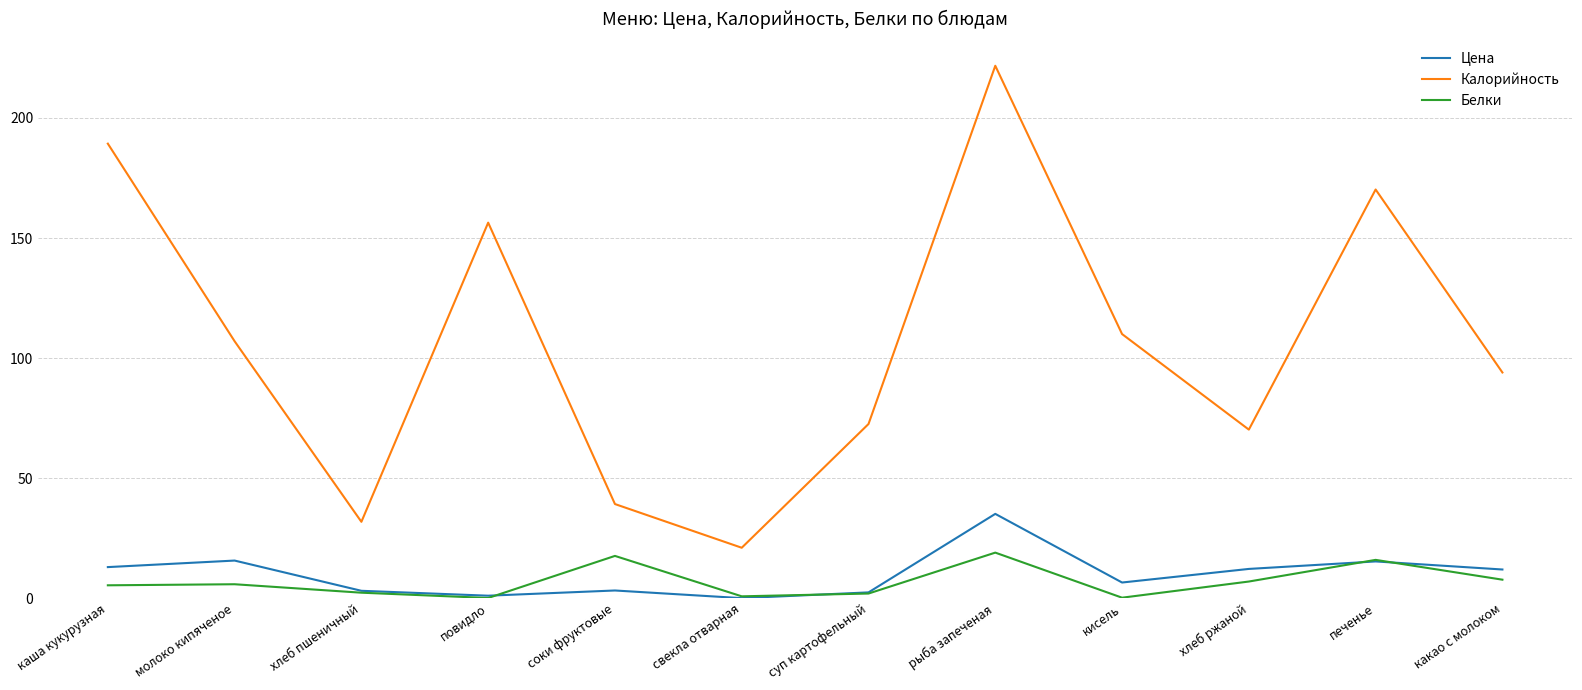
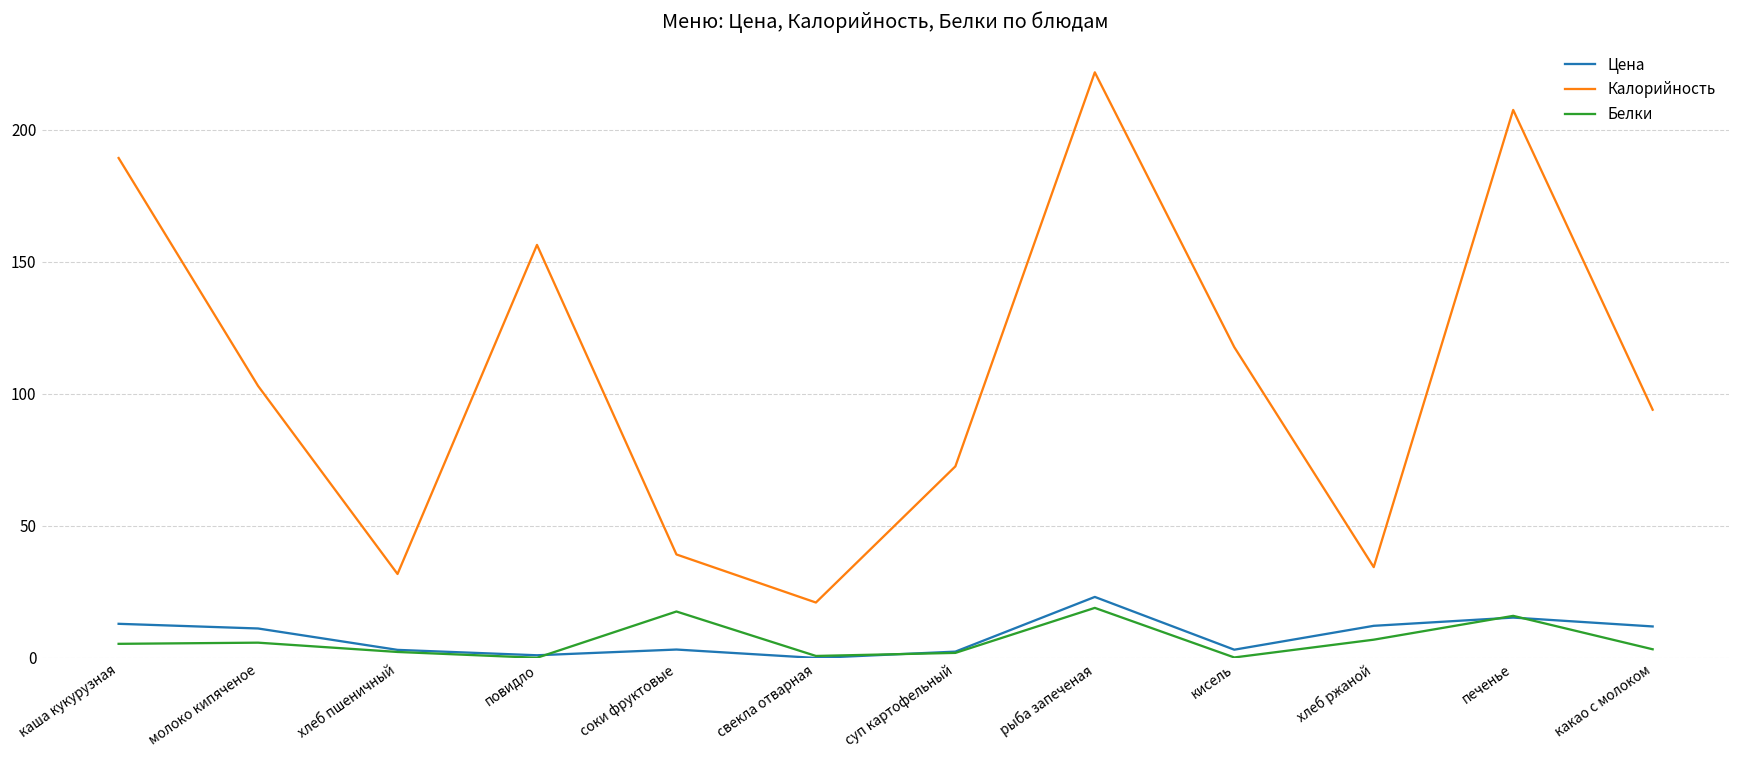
Цена, молоко кипяченое: 16 -> 11
Калорийность, молоко кипяченое: 107 -> 103
Цена, рыба запеченая: 35 -> 23
Цена, кисель: 7 -> 3
Калорийность, кисель: 110 -> 118
Калорийность, хлеб ржаной: 70 -> 34
Калорийность, печенье: 170 -> 208
Белки, какао с молоком: 8 -> 3
